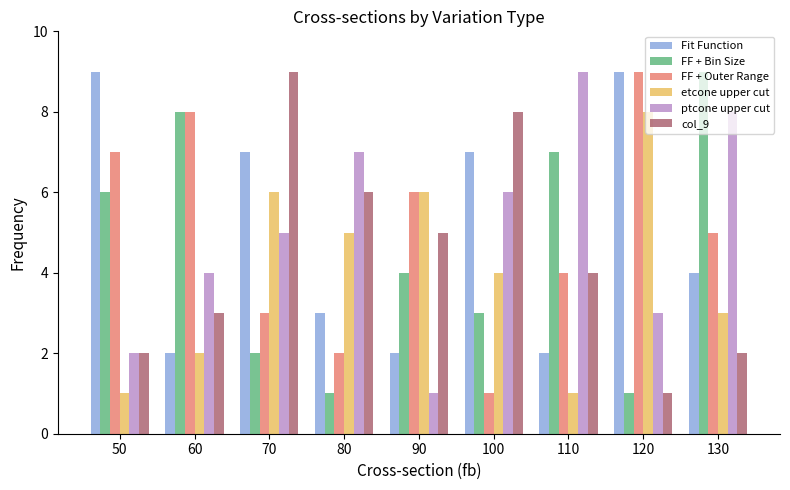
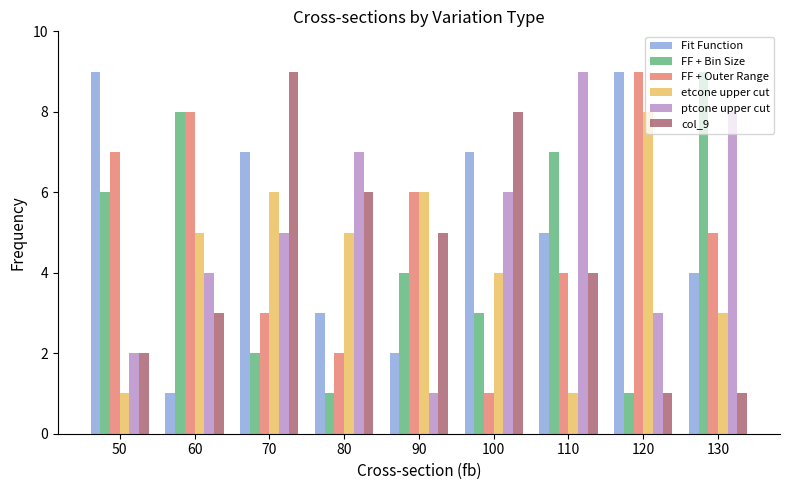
Fit Function, 60: 2 -> 1
etcone upper cut, 60: 2 -> 5
Fit Function, 110: 2 -> 5
col_9, 130: 2 -> 1
